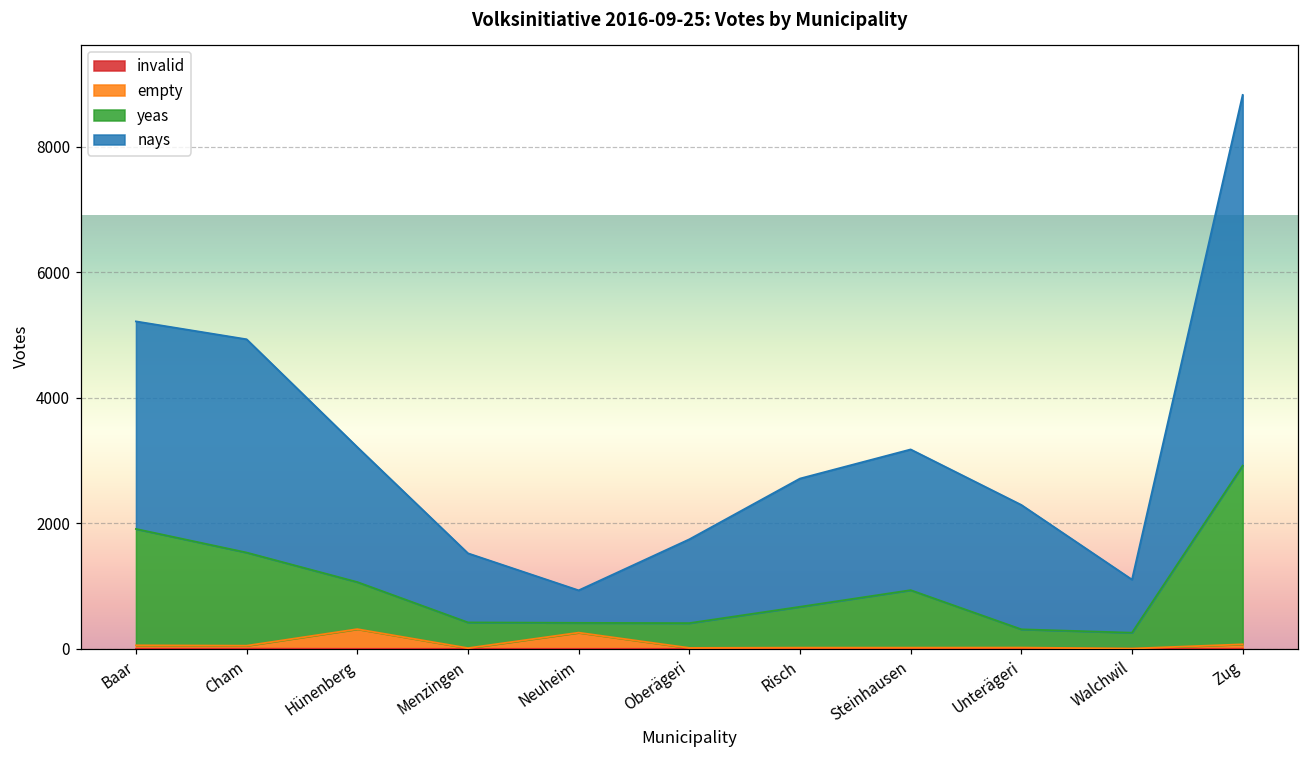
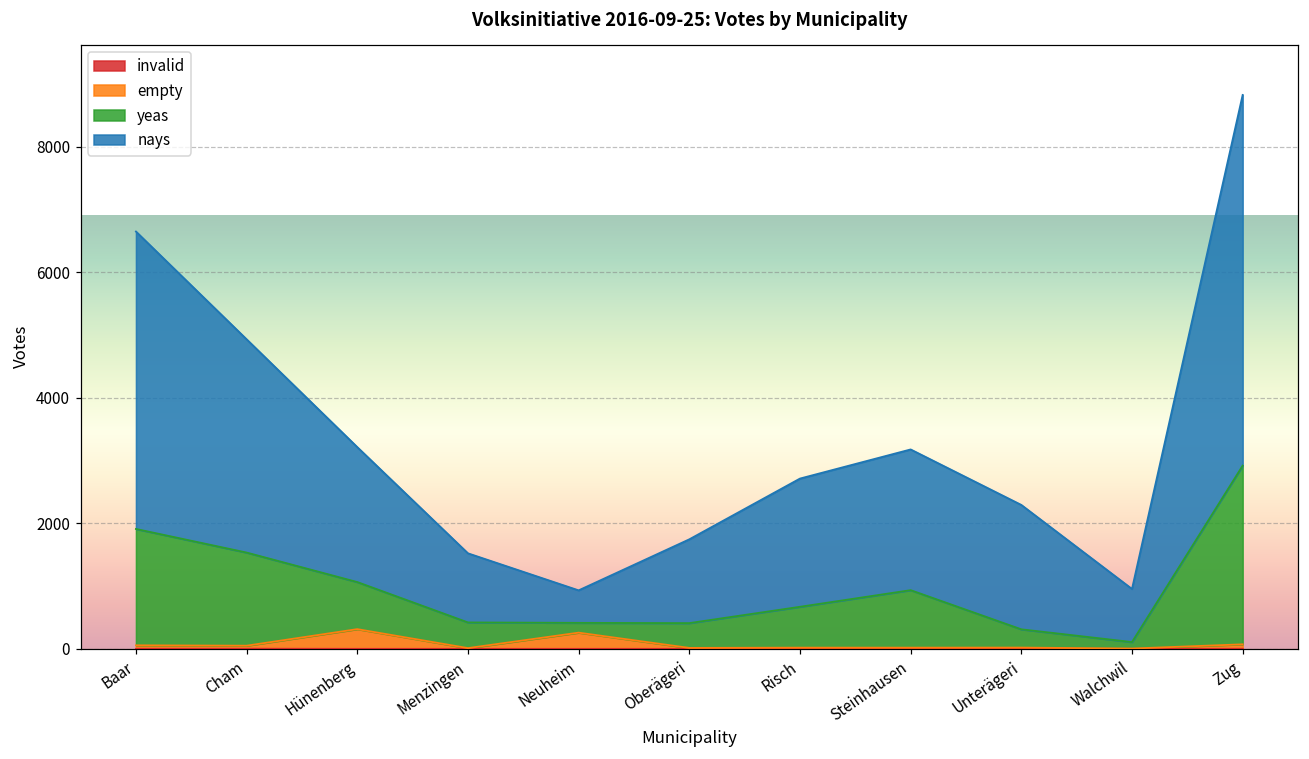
nays, Baar: 3300 -> 4700
yeas, Walchwil: 300 -> 100
